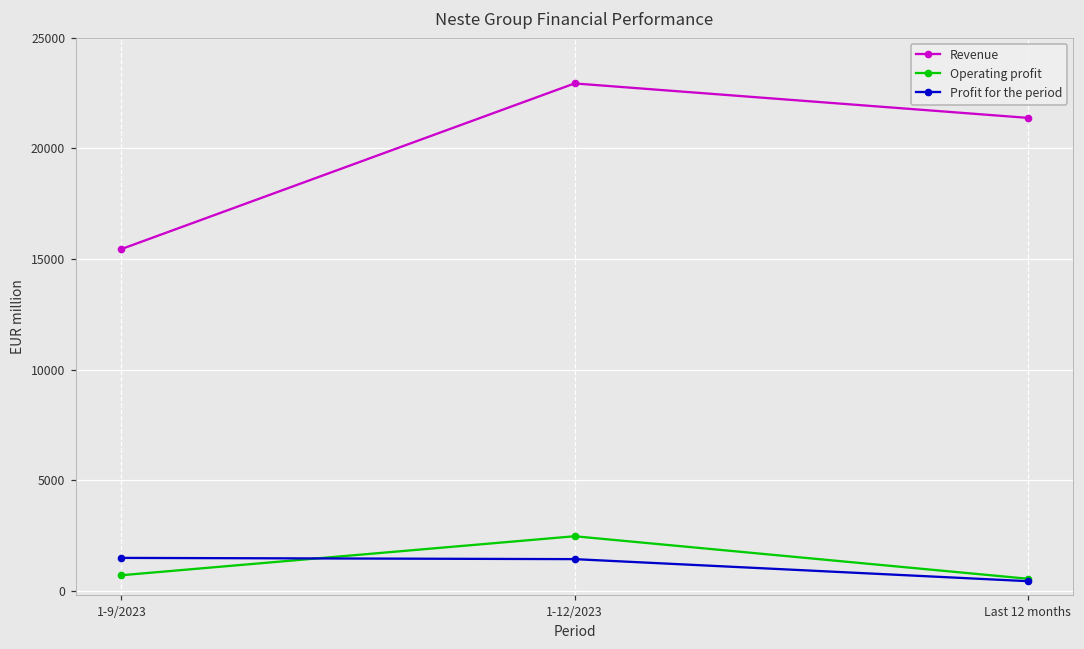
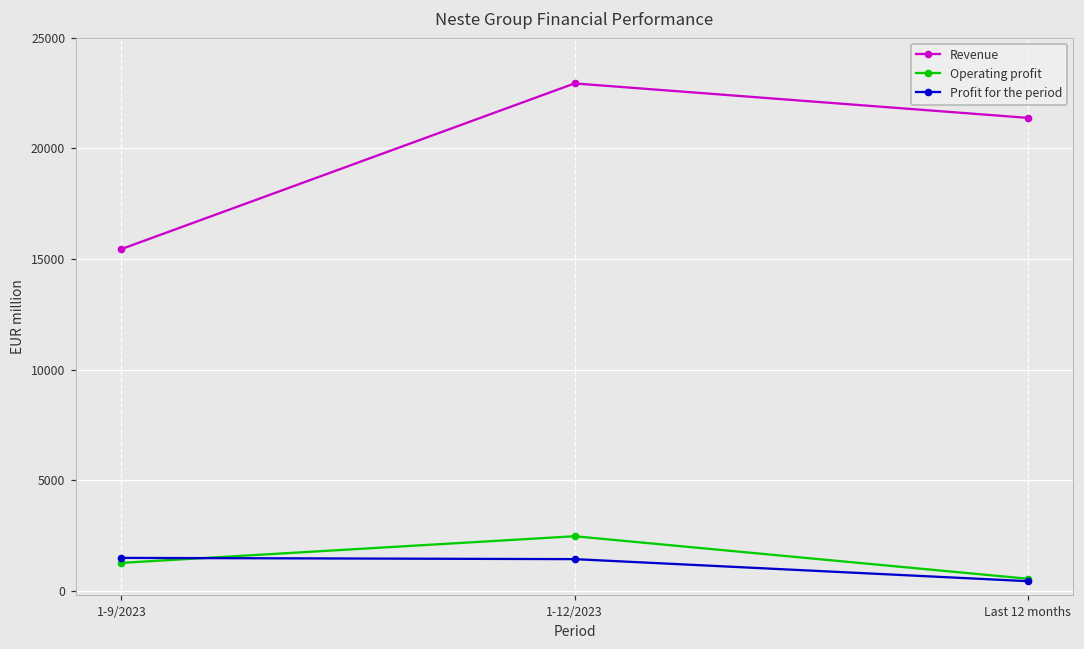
Operating profit, 1-9/2023: 700 -> 1300
